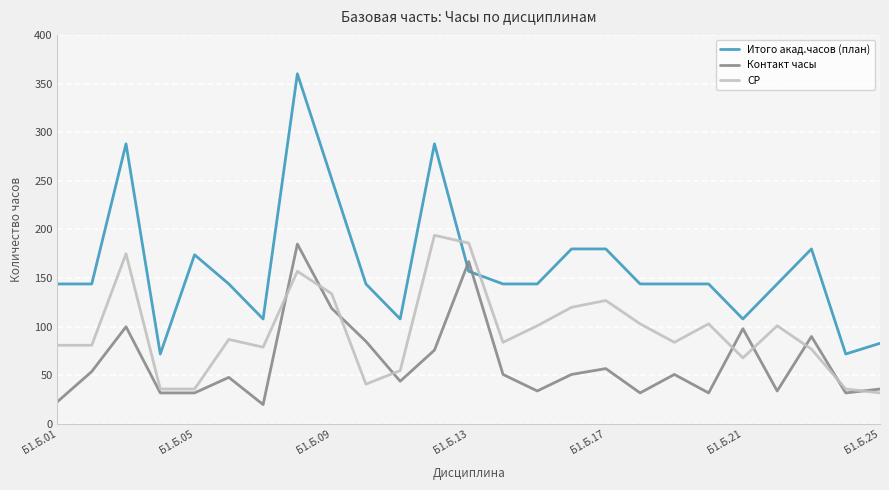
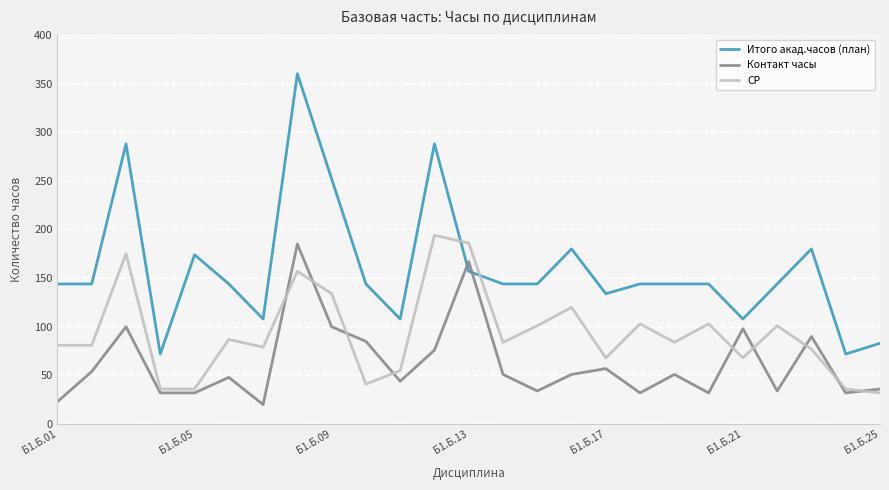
Контакт часы, Б1.Б.09: 120 -> 100
Итого акад.часов (план), Б1.Б.17: 180 -> 130
СР, Б1.Б.17: 130 -> 70
